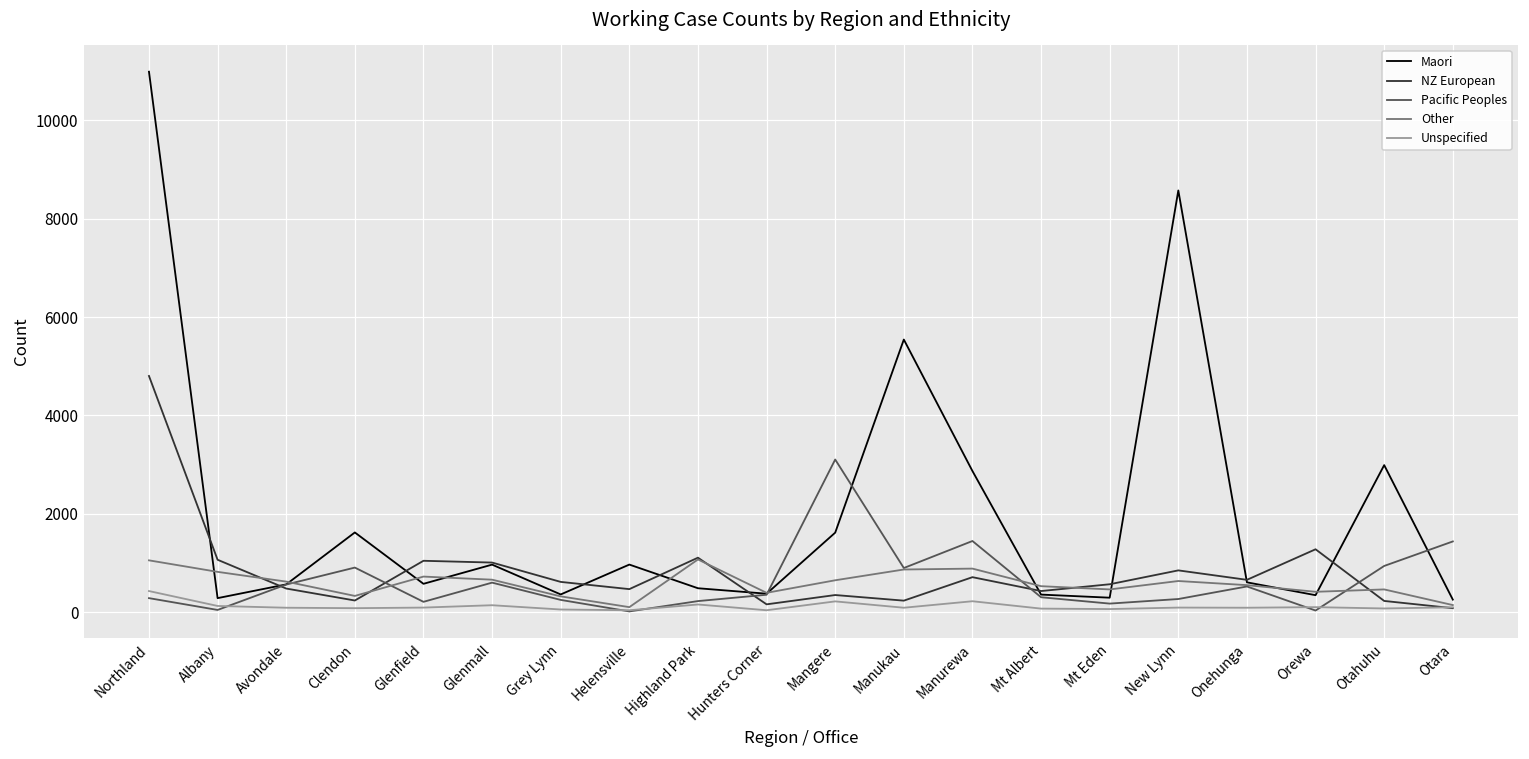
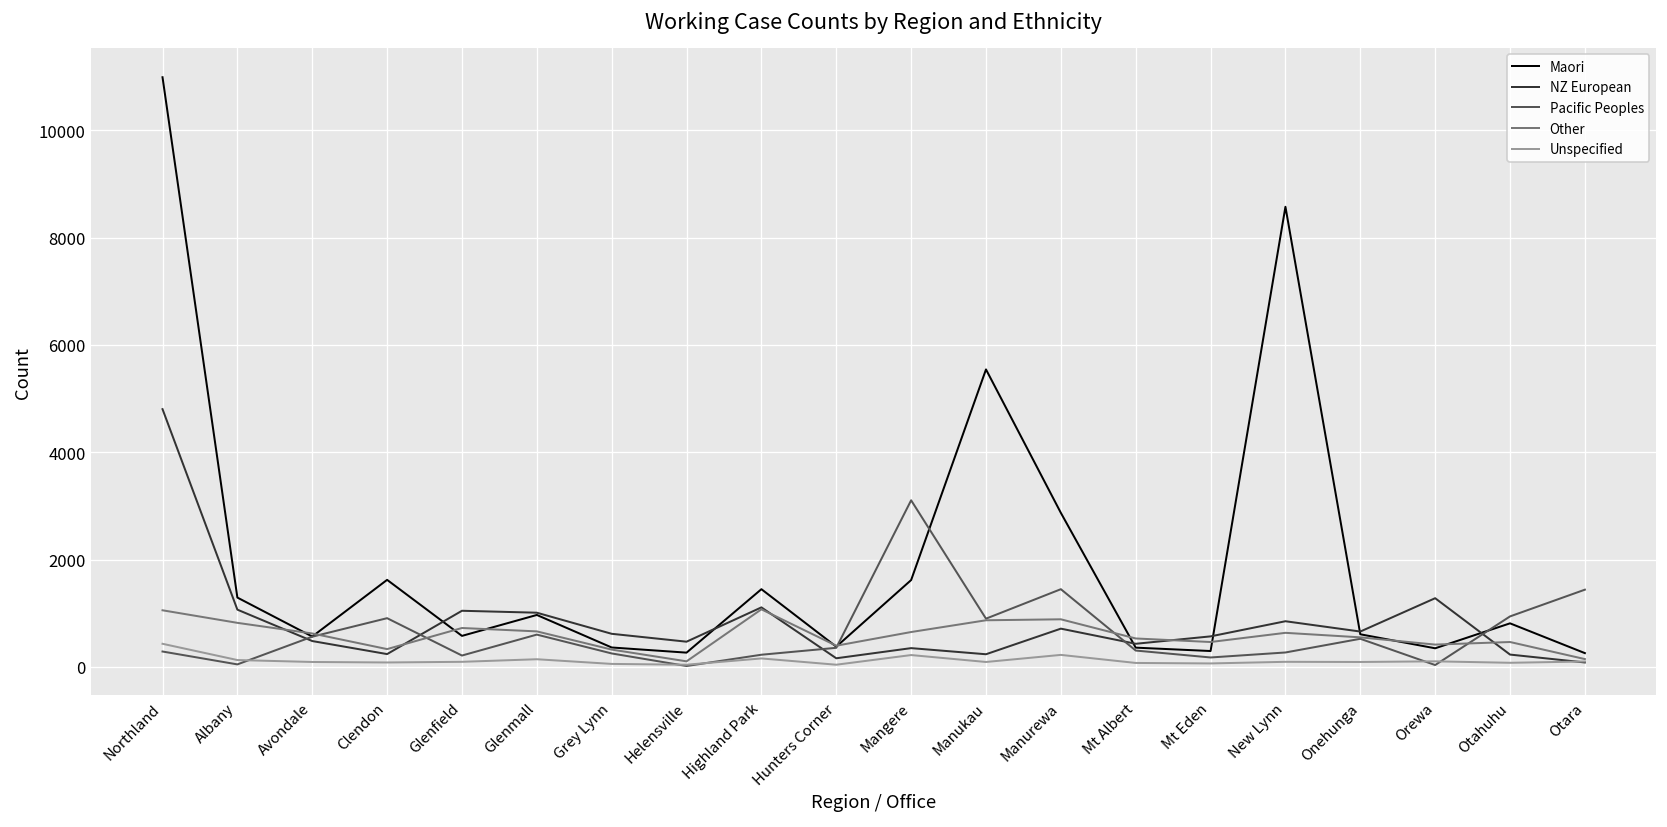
Maori, Albany: 300 -> 1300
Maori, Helensville: 1000 -> 300
Maori, Highland Park: 500 -> 1400
Maori, Otahuhu: 3000 -> 800
